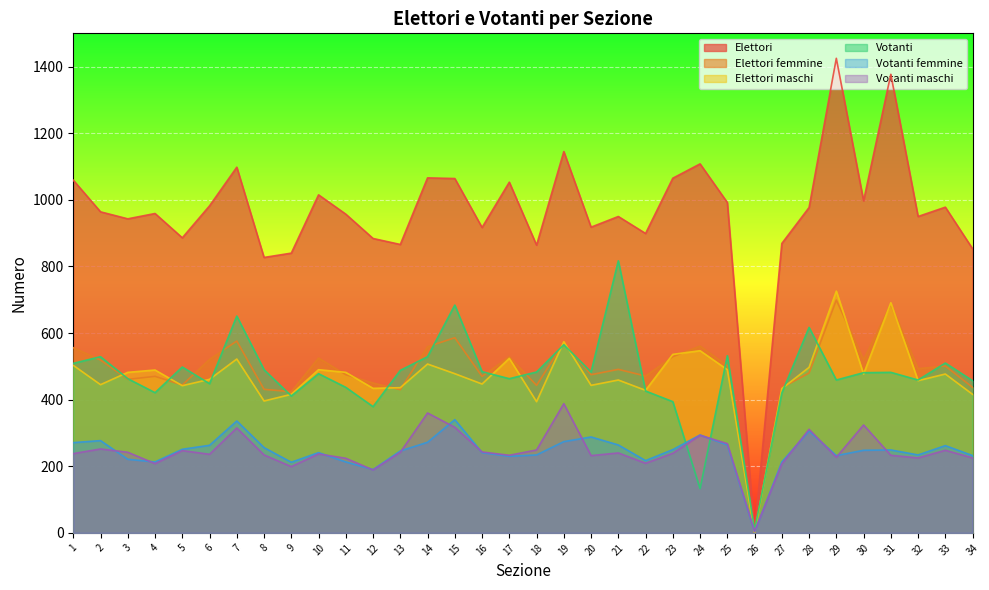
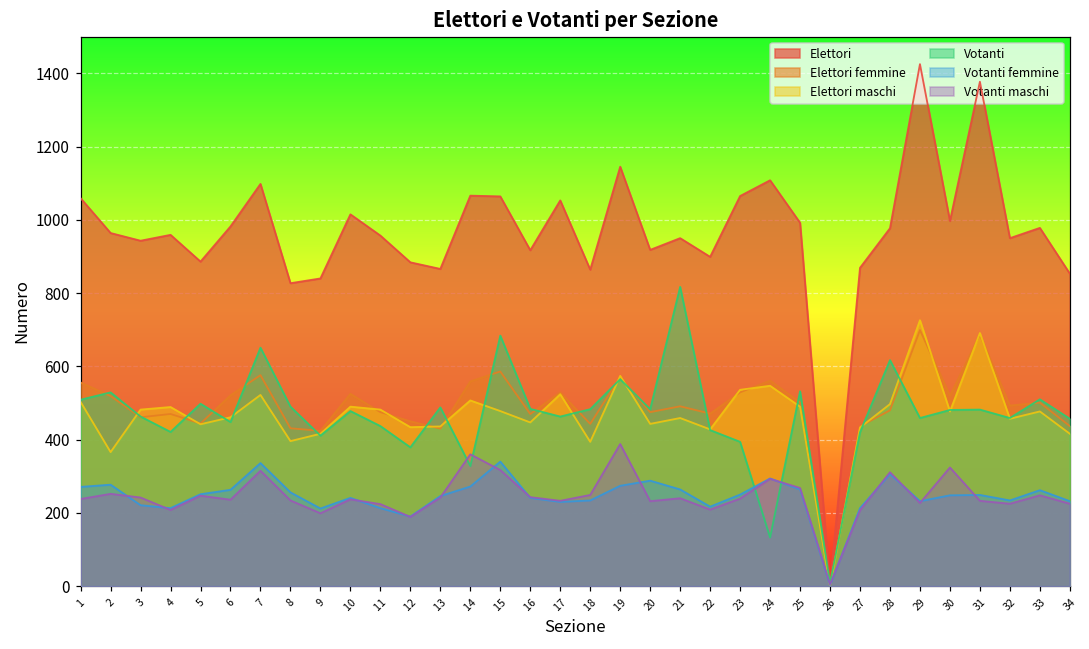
Elettori maschi, 2: 450 -> 370
Votanti, 14: 530 -> 330
